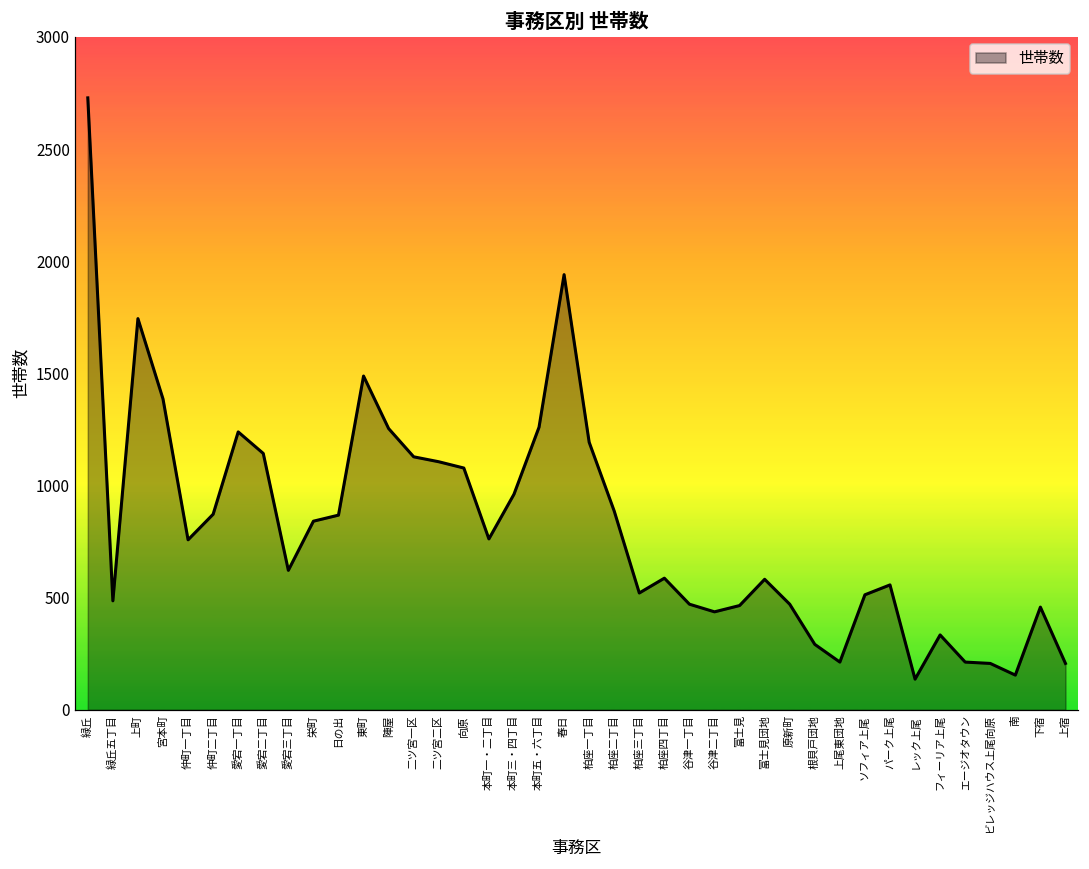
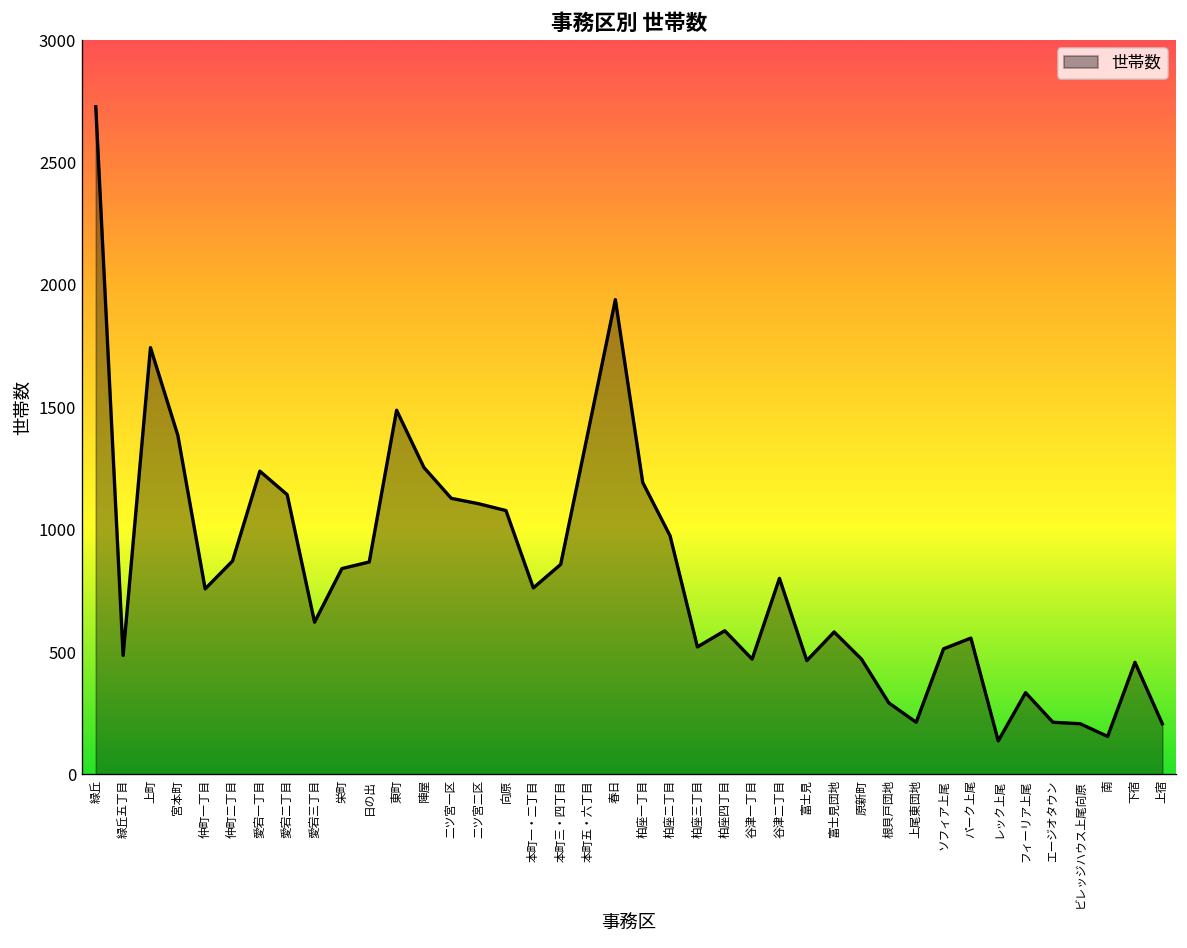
本町三・四丁目: 960 -> 860
本町五・六丁目: 1260 -> 1400
柏座二丁目: 890 -> 980
谷津二丁目: 440 -> 800
